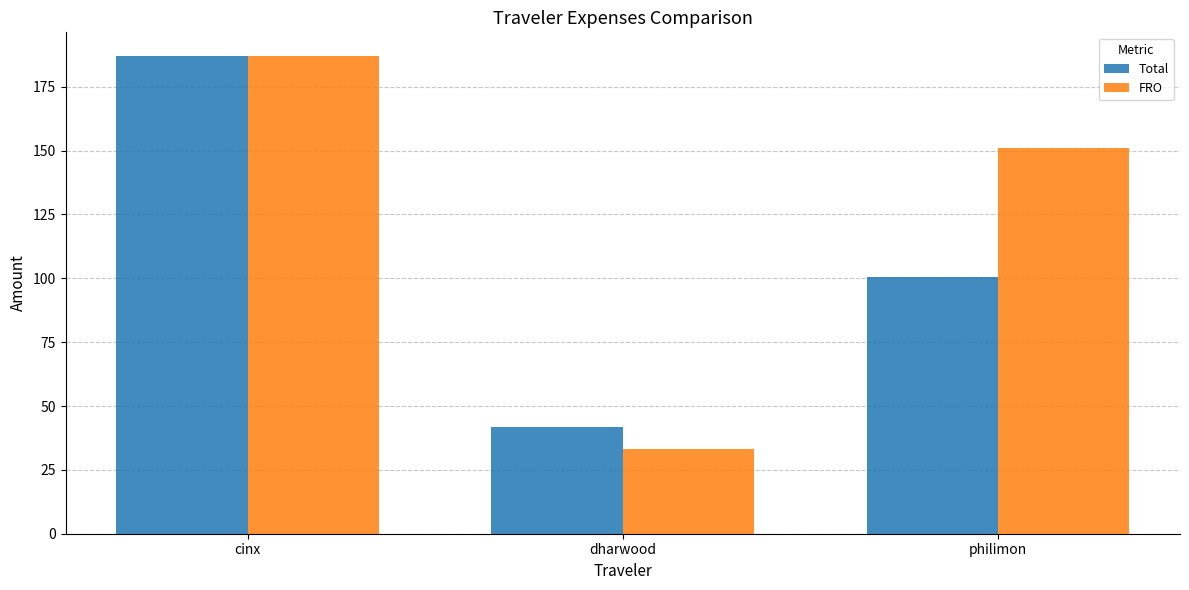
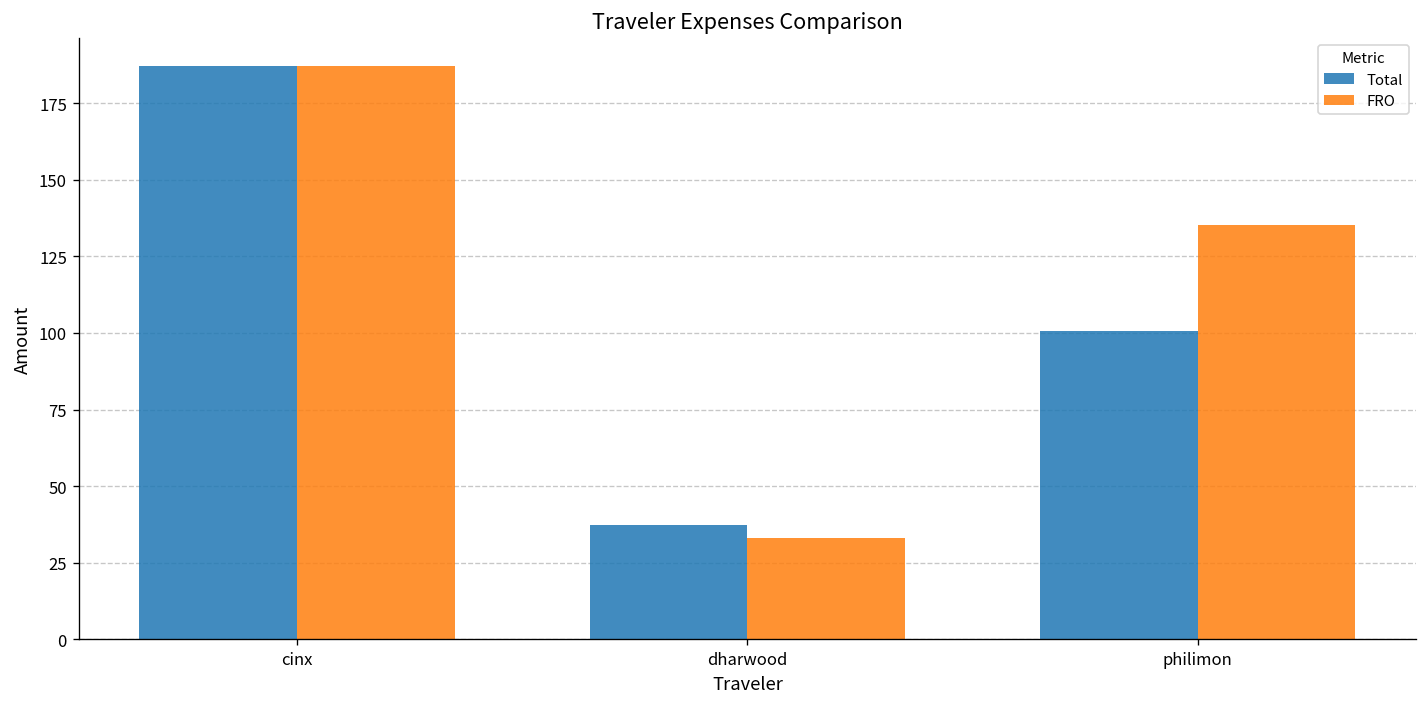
Total, dharwood: 42 -> 37
FRO, philimon: 151 -> 135
